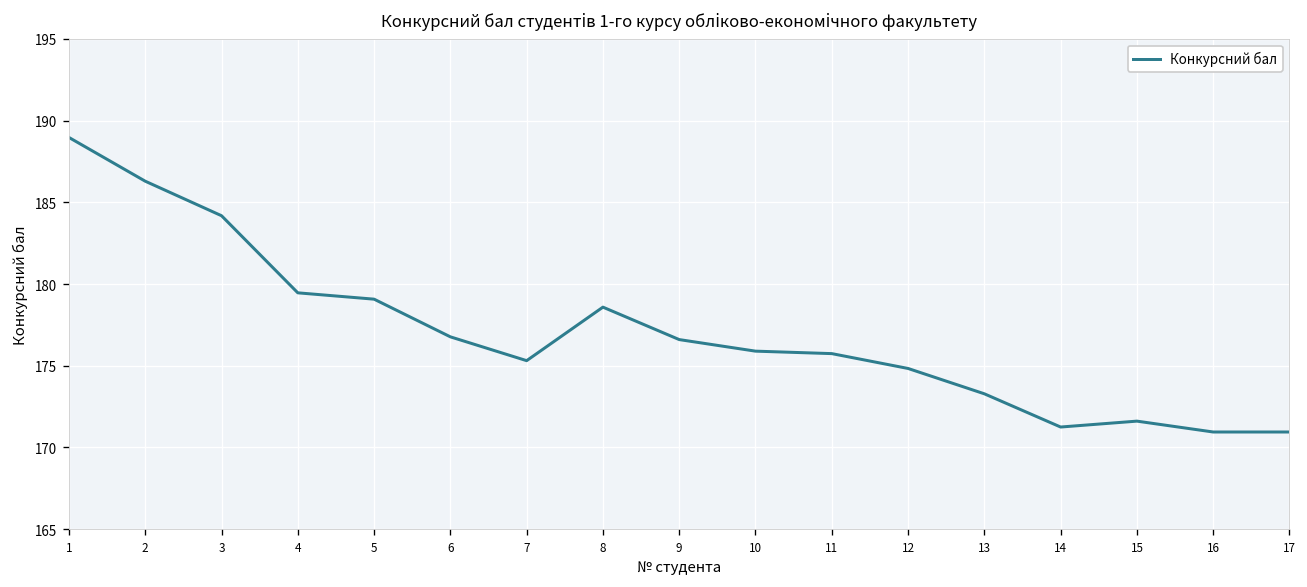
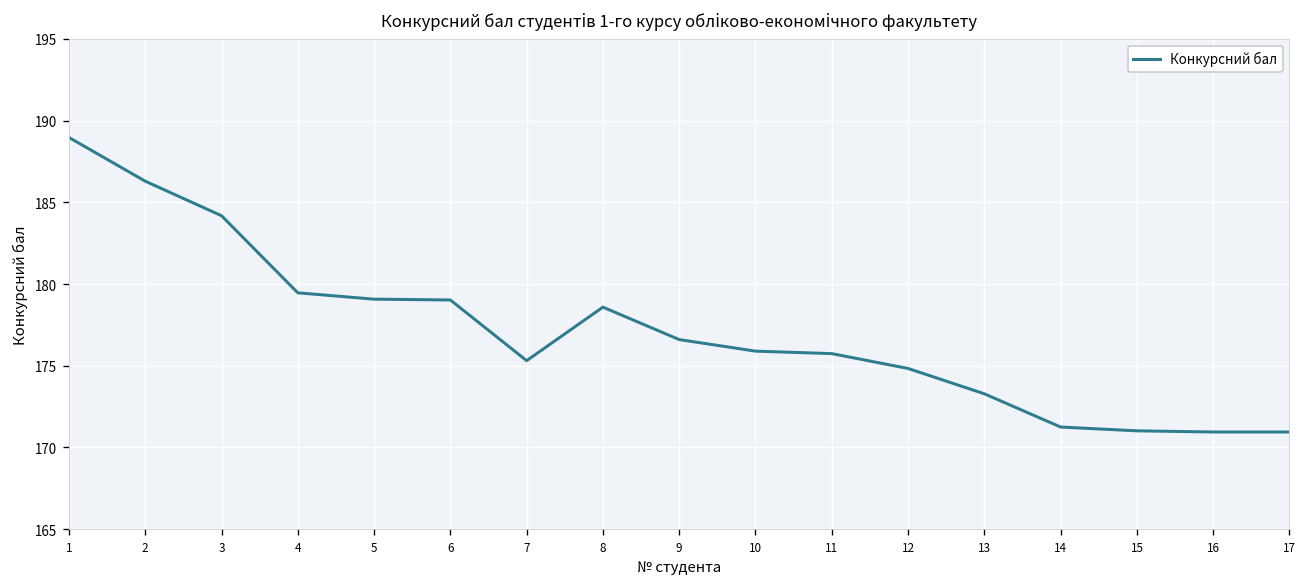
6: 176.8 -> 179.0
15: 171.6 -> 171.0
